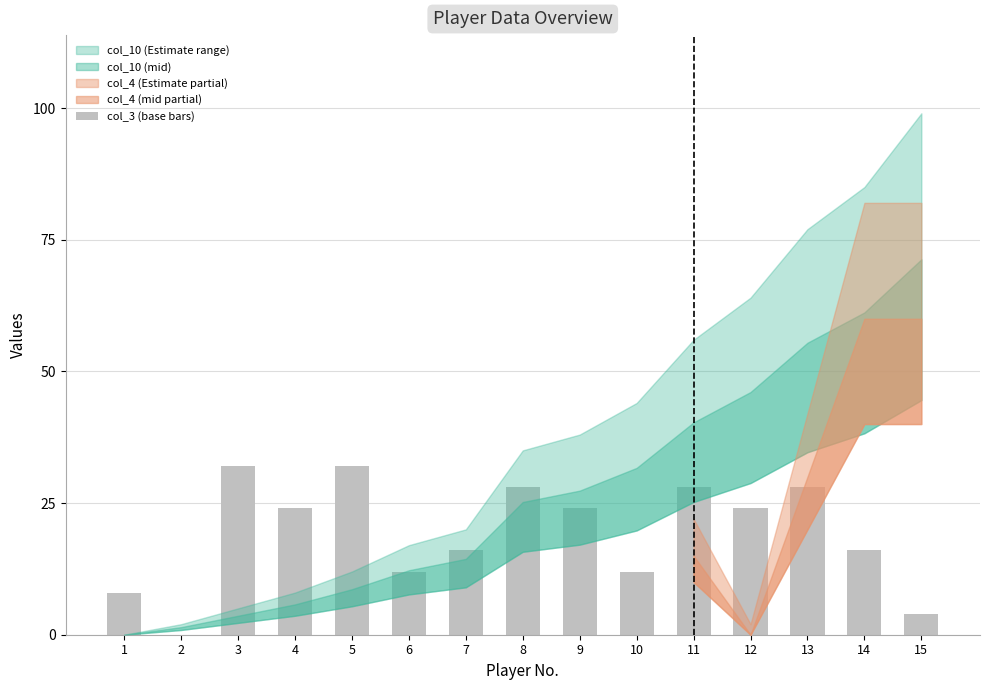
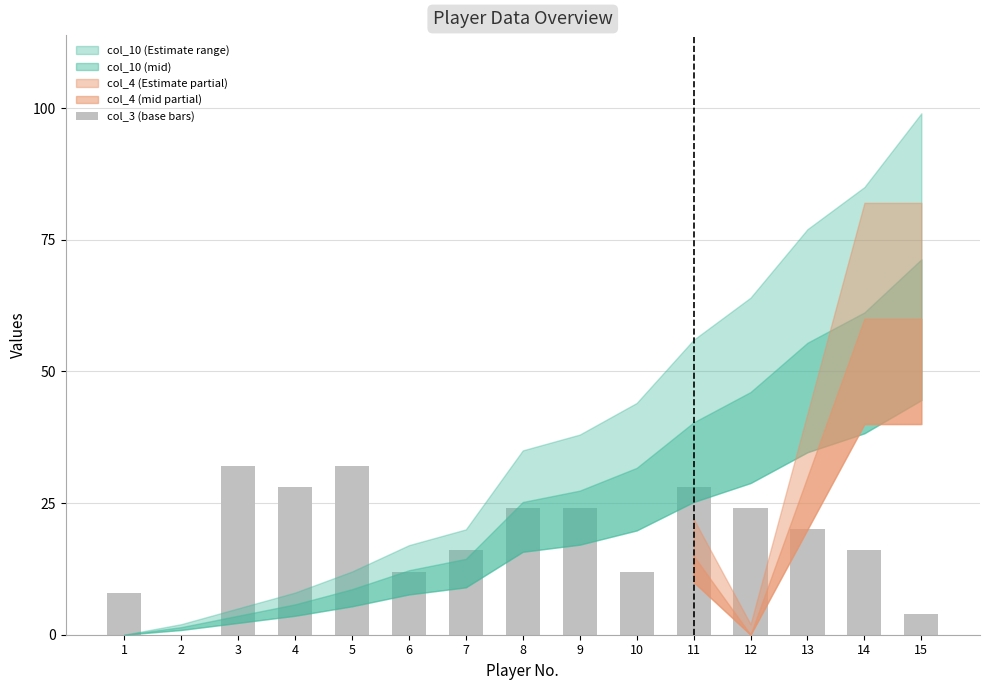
col_3 (base bars), 4: 24 -> 28
col_3 (base bars), 8: 28 -> 24
col_3 (base bars), 13: 28 -> 20
